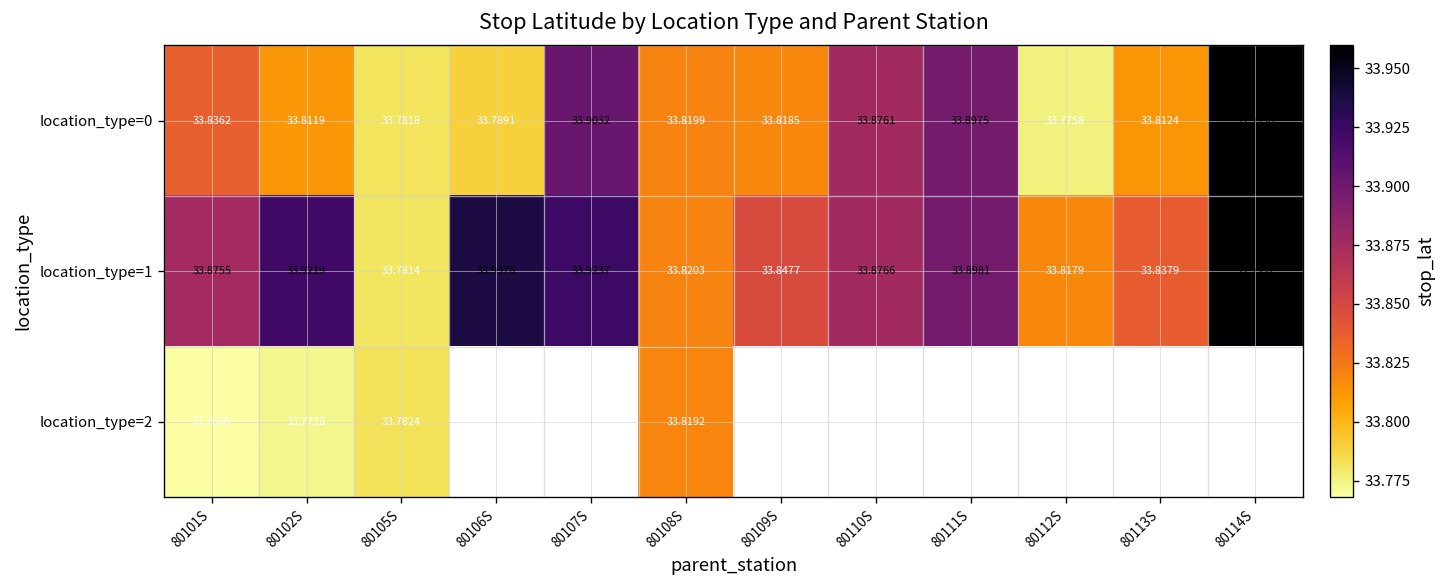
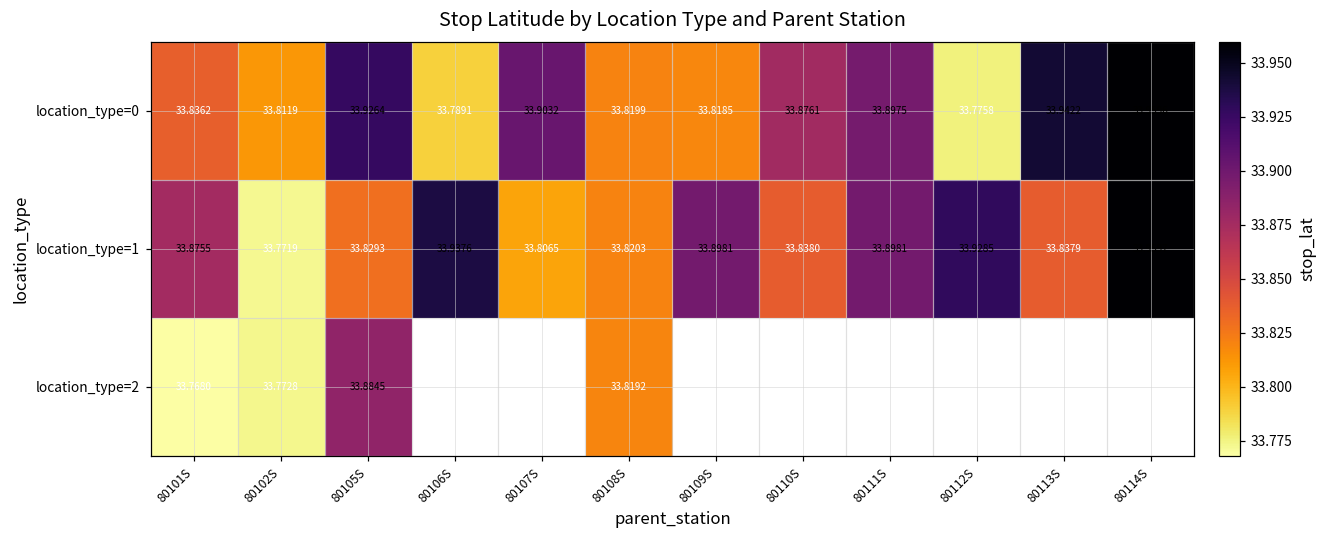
location_type=0, 80105S: 33.7818 -> 33.9264
location_type=0, 80113S: 33.8124 -> 33.9422
location_type=1, 80102S: 33.9219 -> 33.7719
location_type=1, 80105S: 33.7814 -> 33.8293
location_type=1, 80107S: 33.9237 -> 33.8065
location_type=1, 80109S: 33.8477 -> 33.8981
location_type=1, 80110S: 33.8766 -> 33.8380
location_type=1, 80112S: 33.8179 -> 33.9285
location_type=2, 80105S: 33.7824 -> 33.8845
